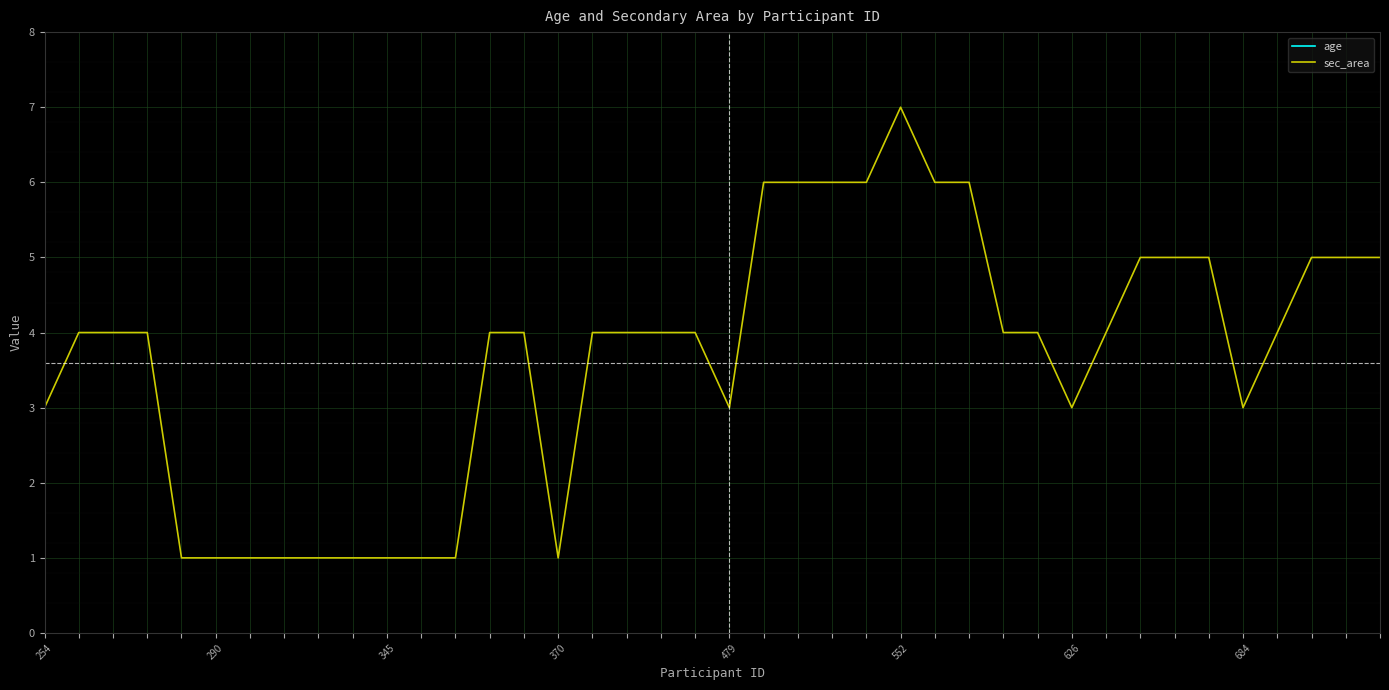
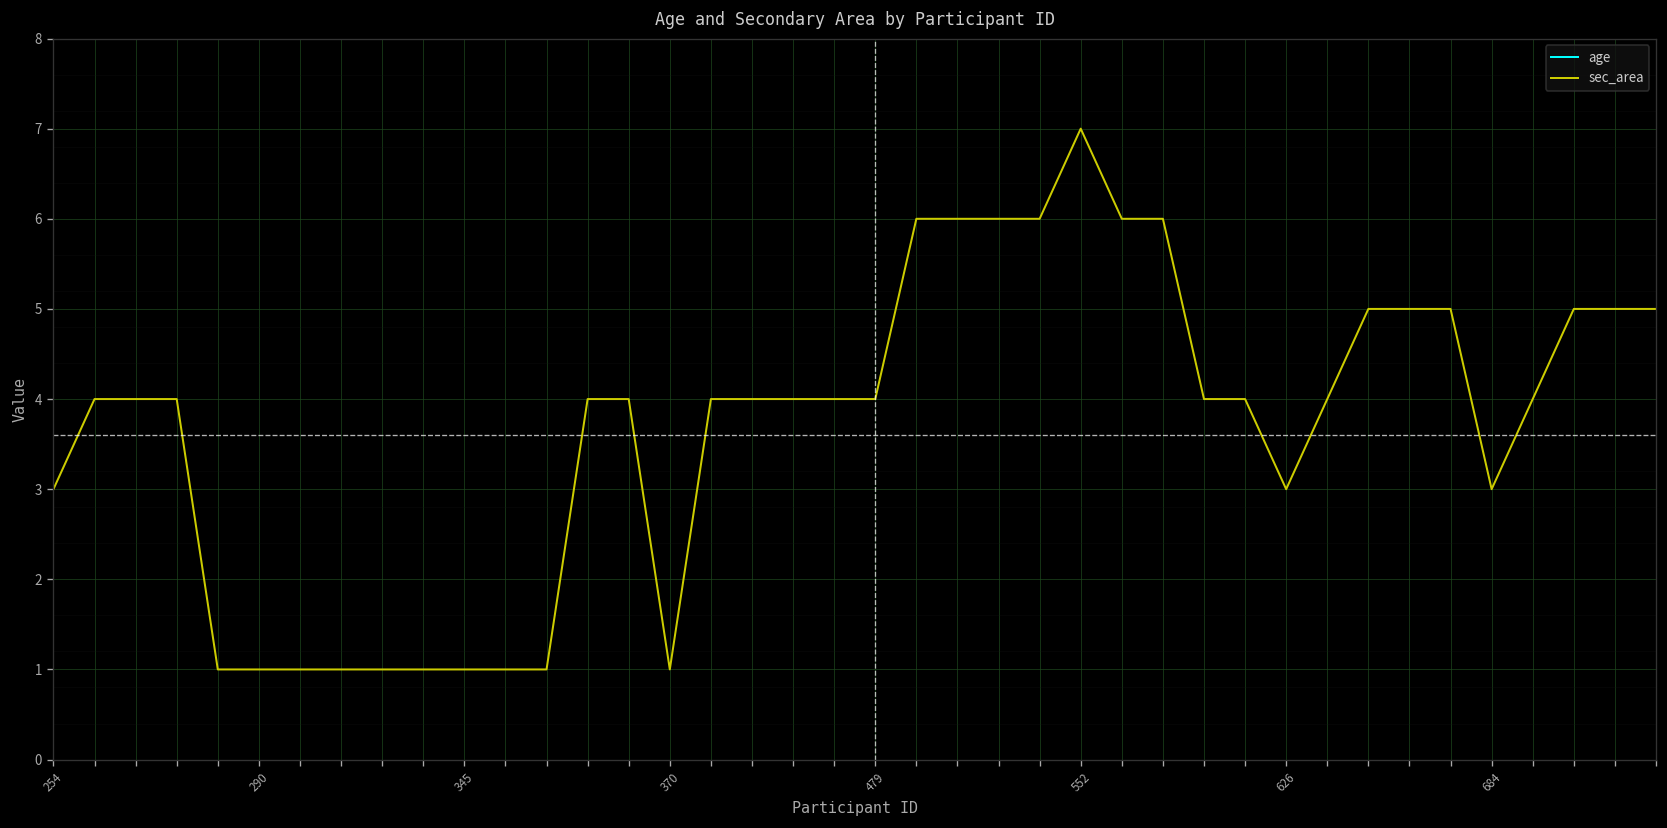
sec_area, 479: 3 -> 4
